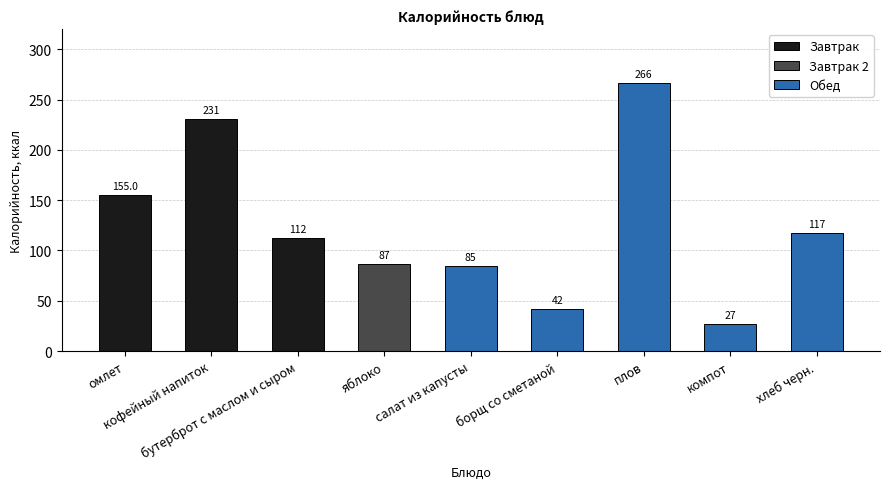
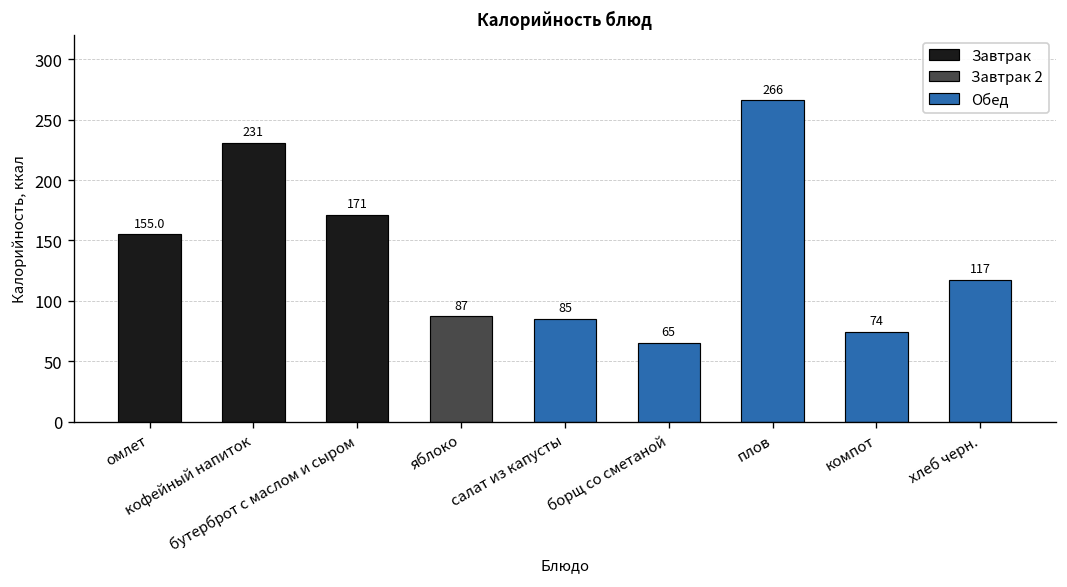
бутерброт с маслом и сыром: 112 -> 171
борщ со сметаной: 42 -> 65
компот: 27 -> 74
